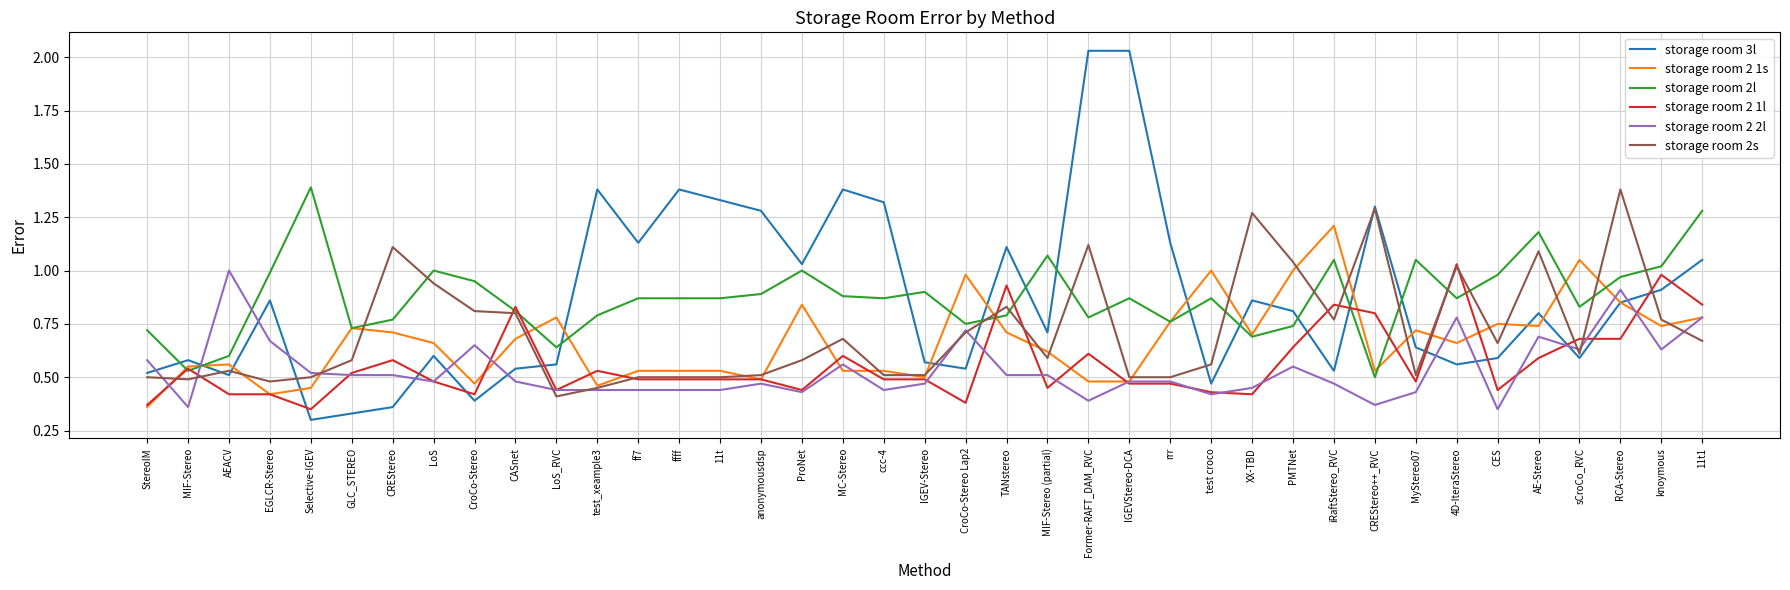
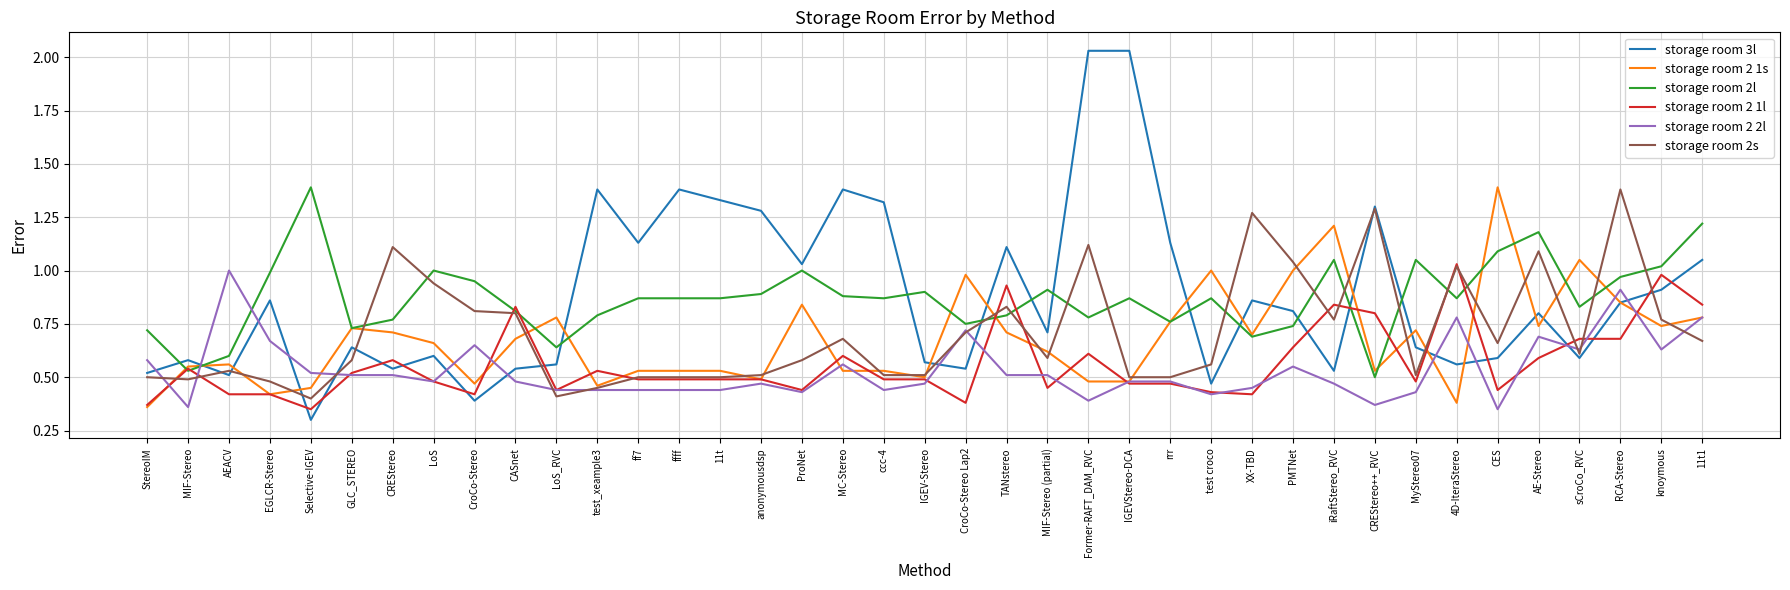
storage room 2s, Selective-IGEV: 0.5 -> 0.4
storage room 3l, GLC_STEREO: 0.33 -> 0.64
storage room 3l, CREStereo: 0.36 -> 0.54
storage room 2l, MIF-Stereo (partial): 1.07 -> 0.91
storage room 2 1s, 4D-IteraStereo: 0.66 -> 0.38
storage room 2 1s, CES: 0.75 -> 1.39
storage room 2l, CES: 0.98 -> 1.09
storage room 2l, 11t1: 1.28 -> 1.22
